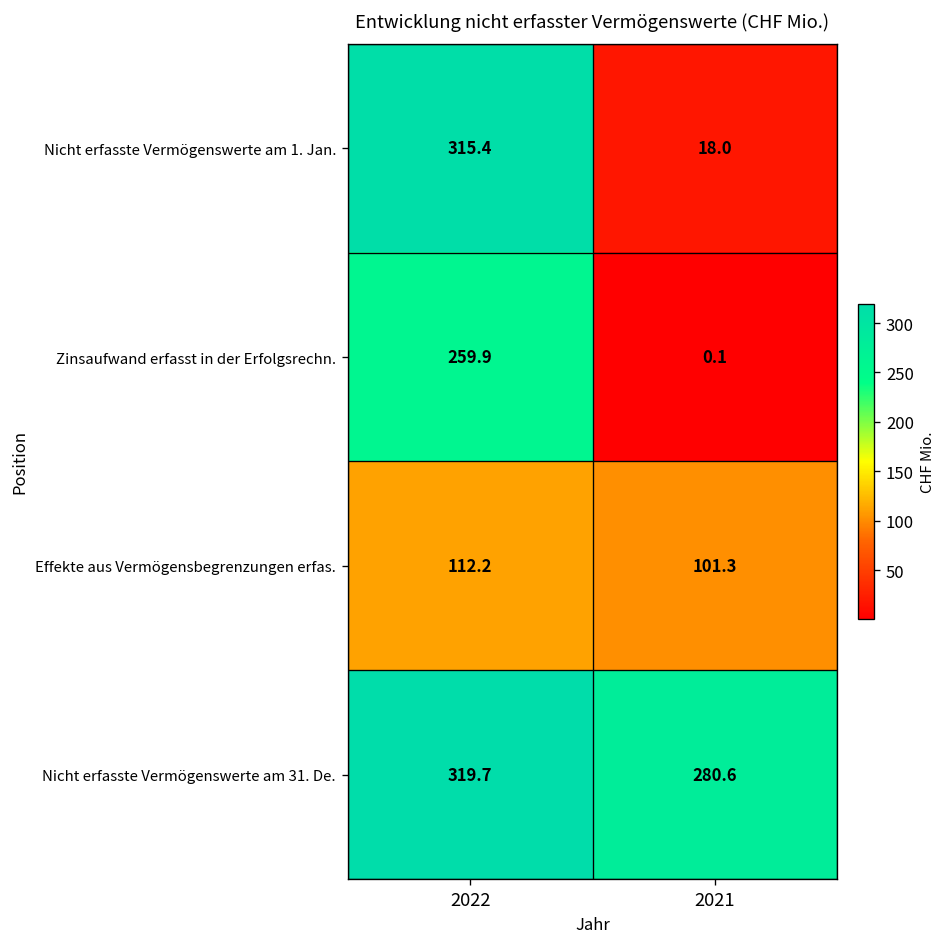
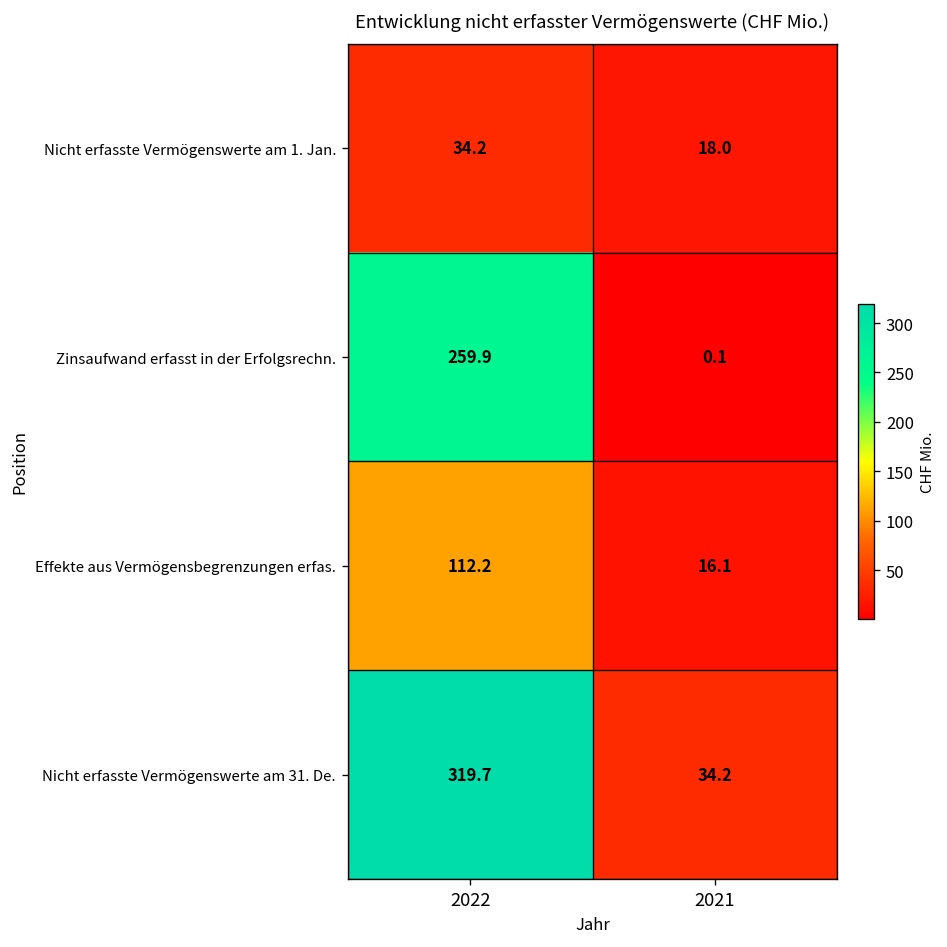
Nicht erfasste Vermögenswerte am 1. Jan., 2022: 315.4 -> 34.2
Effekte aus Vermögensbegrenzungen erfas., 2021: 101.3 -> 16.1
Nicht erfasste Vermögenswerte am 31. De., 2021: 280.6 -> 34.2
